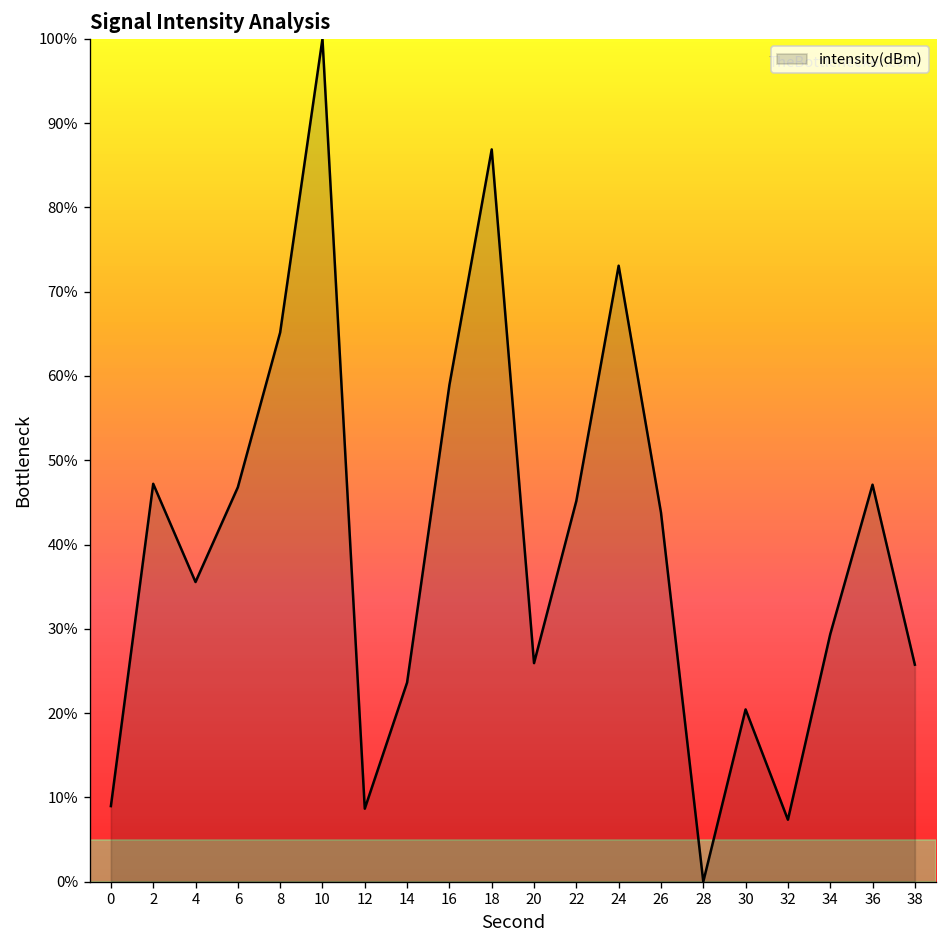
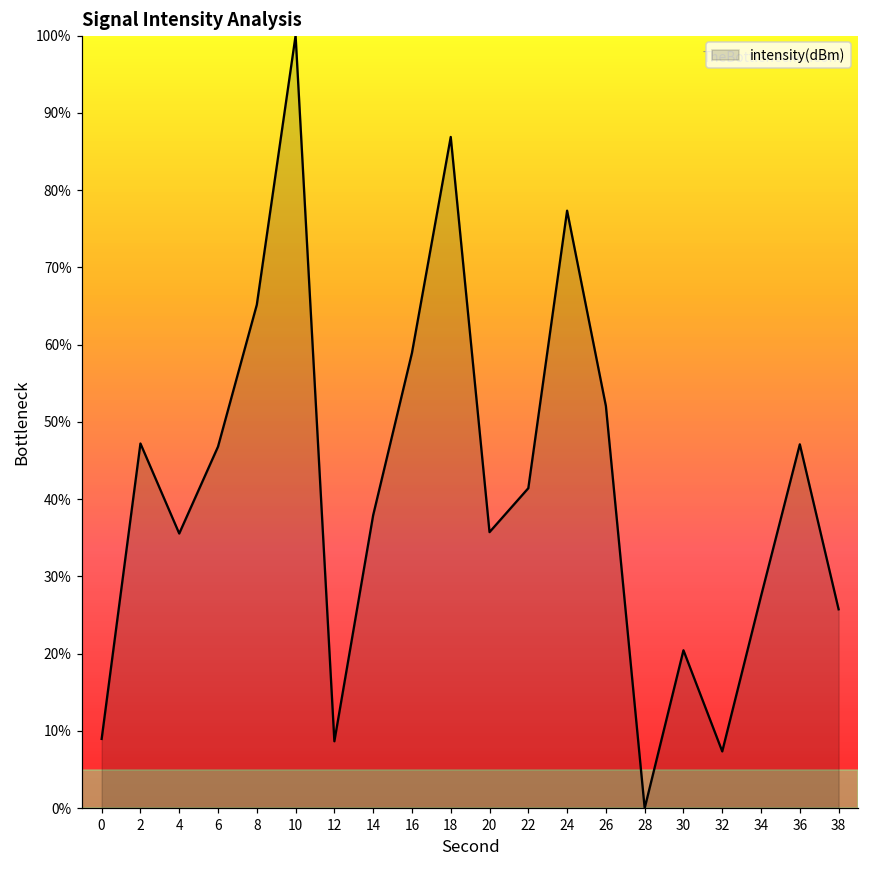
14: 24% -> 38%
20: 26% -> 36%
22: 45% -> 41%
24: 73% -> 77%
26: 44% -> 52%
34: 29% -> 27%
